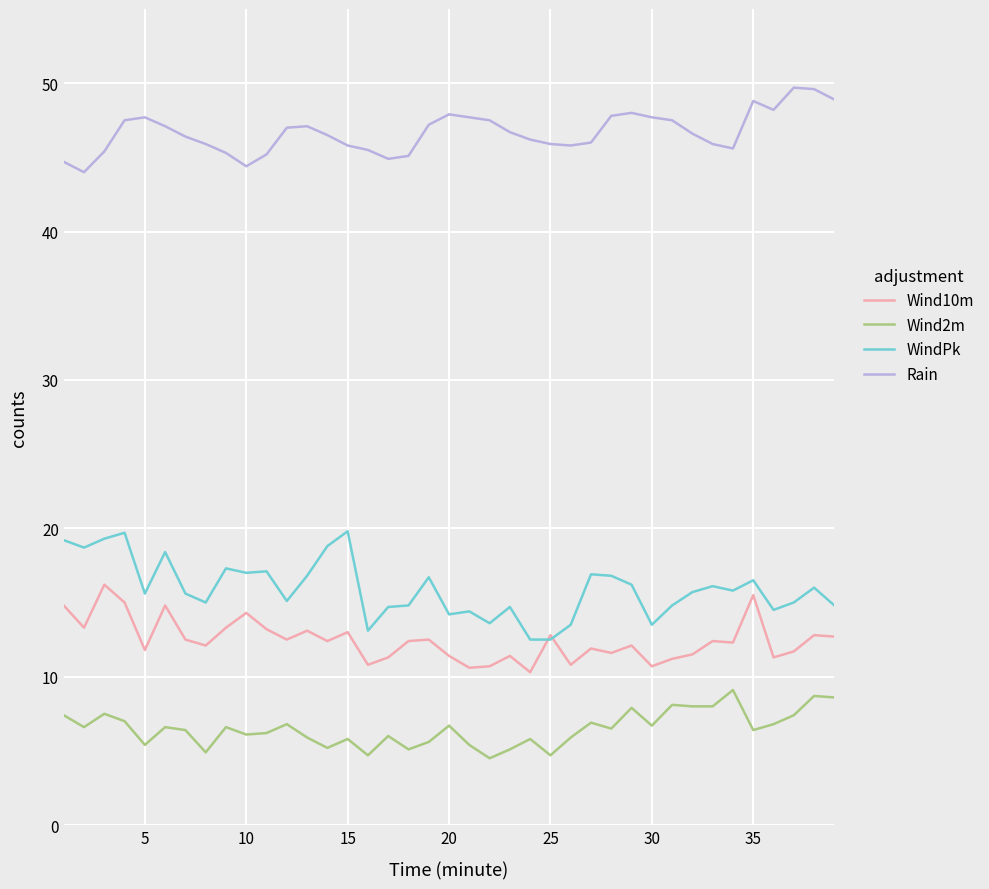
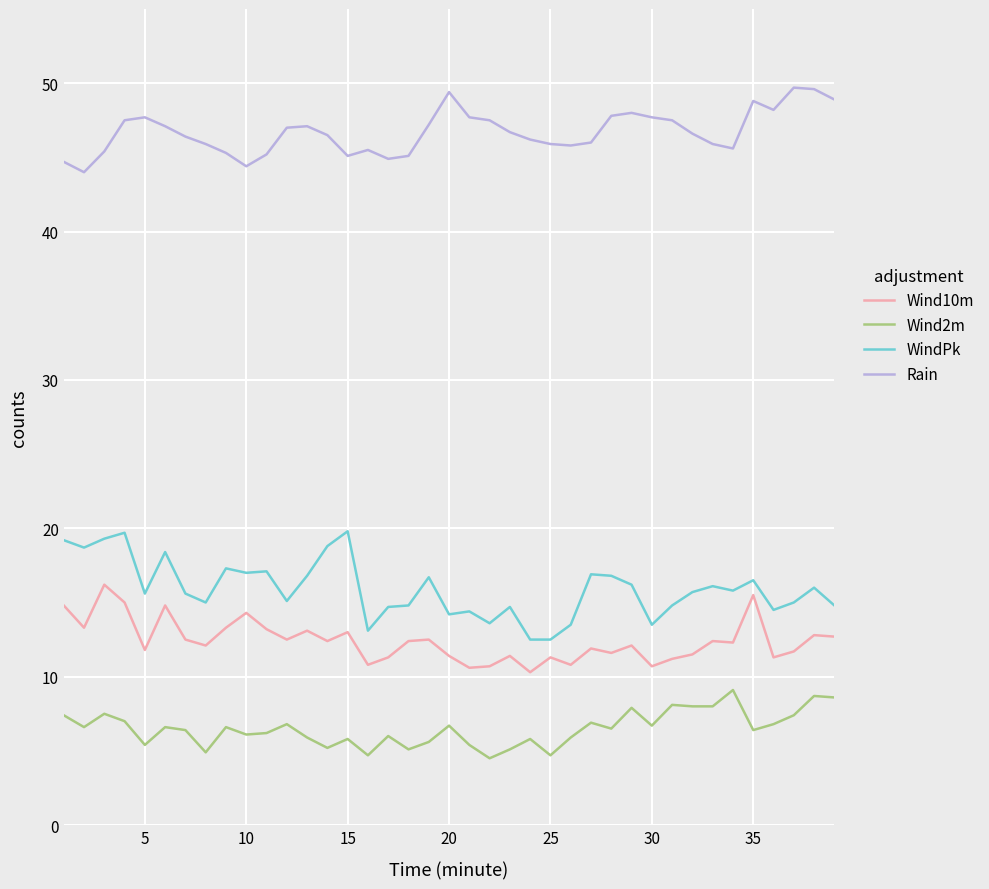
Rain, 15: 45.8 -> 45.1
Rain, 20: 47.9 -> 49.4
Wind10m, 25: 12.8 -> 11.3
